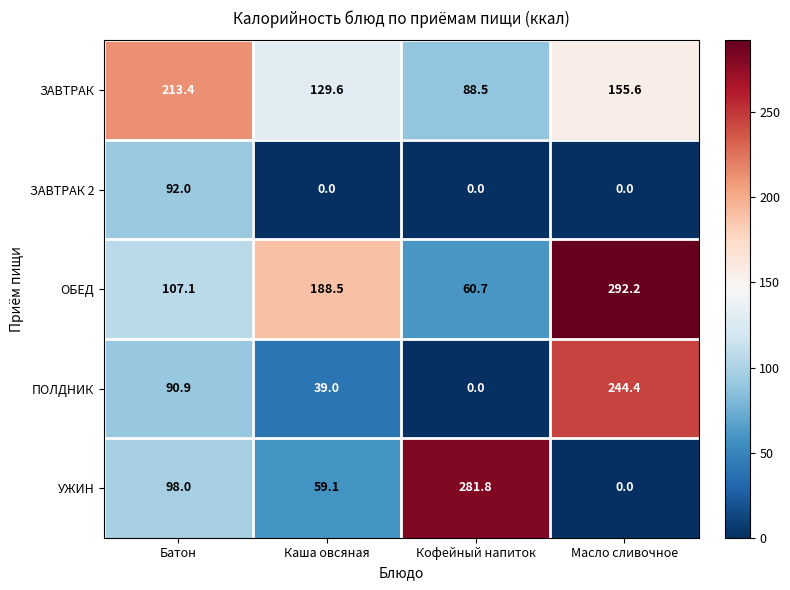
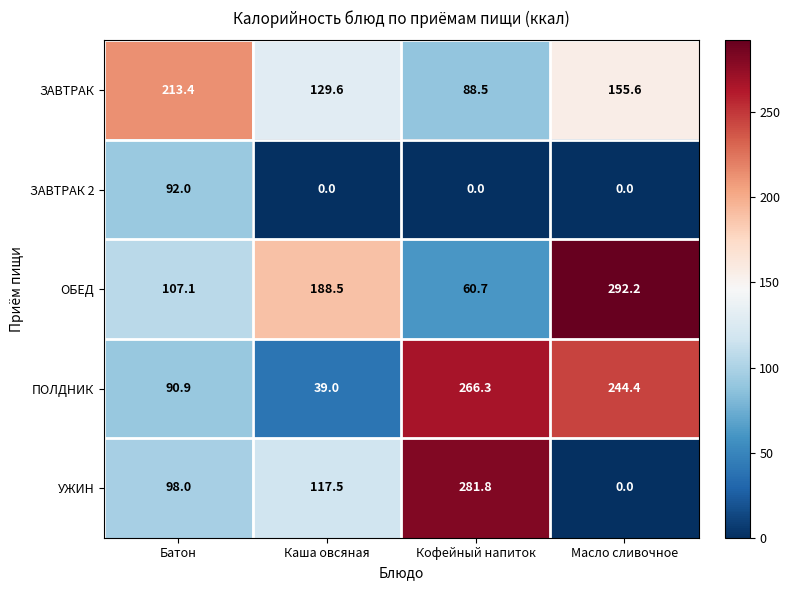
ПОЛДНИК, Кофейный напиток: 0.0 -> 266.3
УЖИН, Каша овсяная: 59.1 -> 117.5
